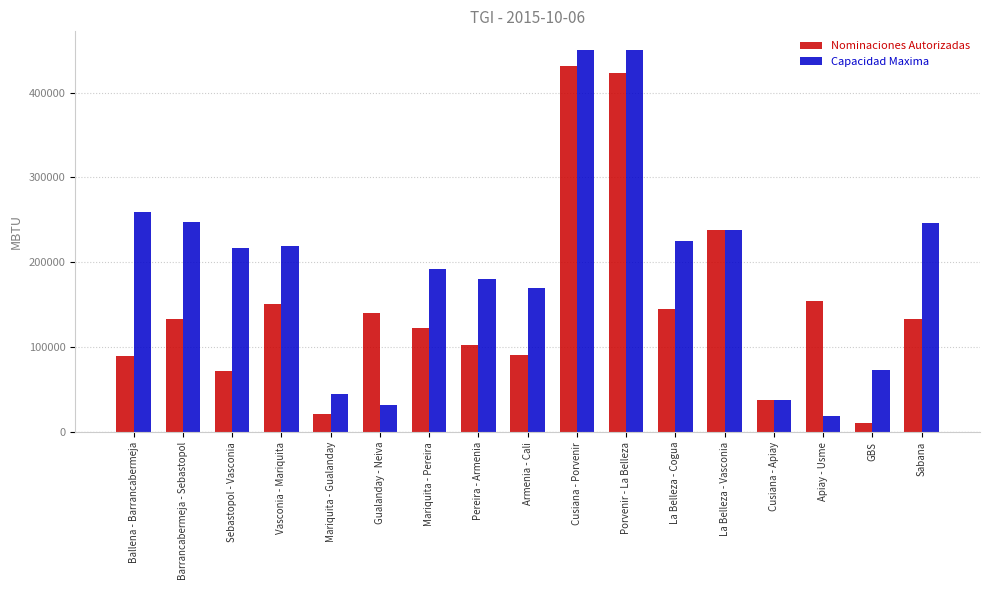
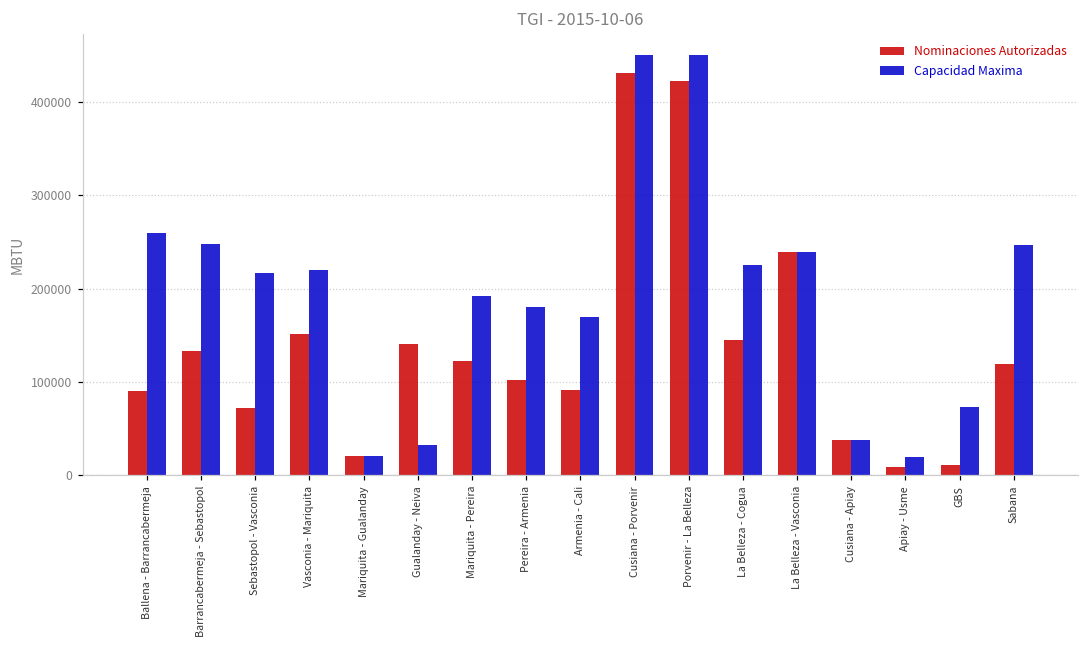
Capacidad Maxima, Mariquita - Gualanday: 40000 -> 20000
Nominaciones Autorizadas, Apiay - Usme: 150000 -> 10000
Nominaciones Autorizadas, Sabana: 130000 -> 120000
